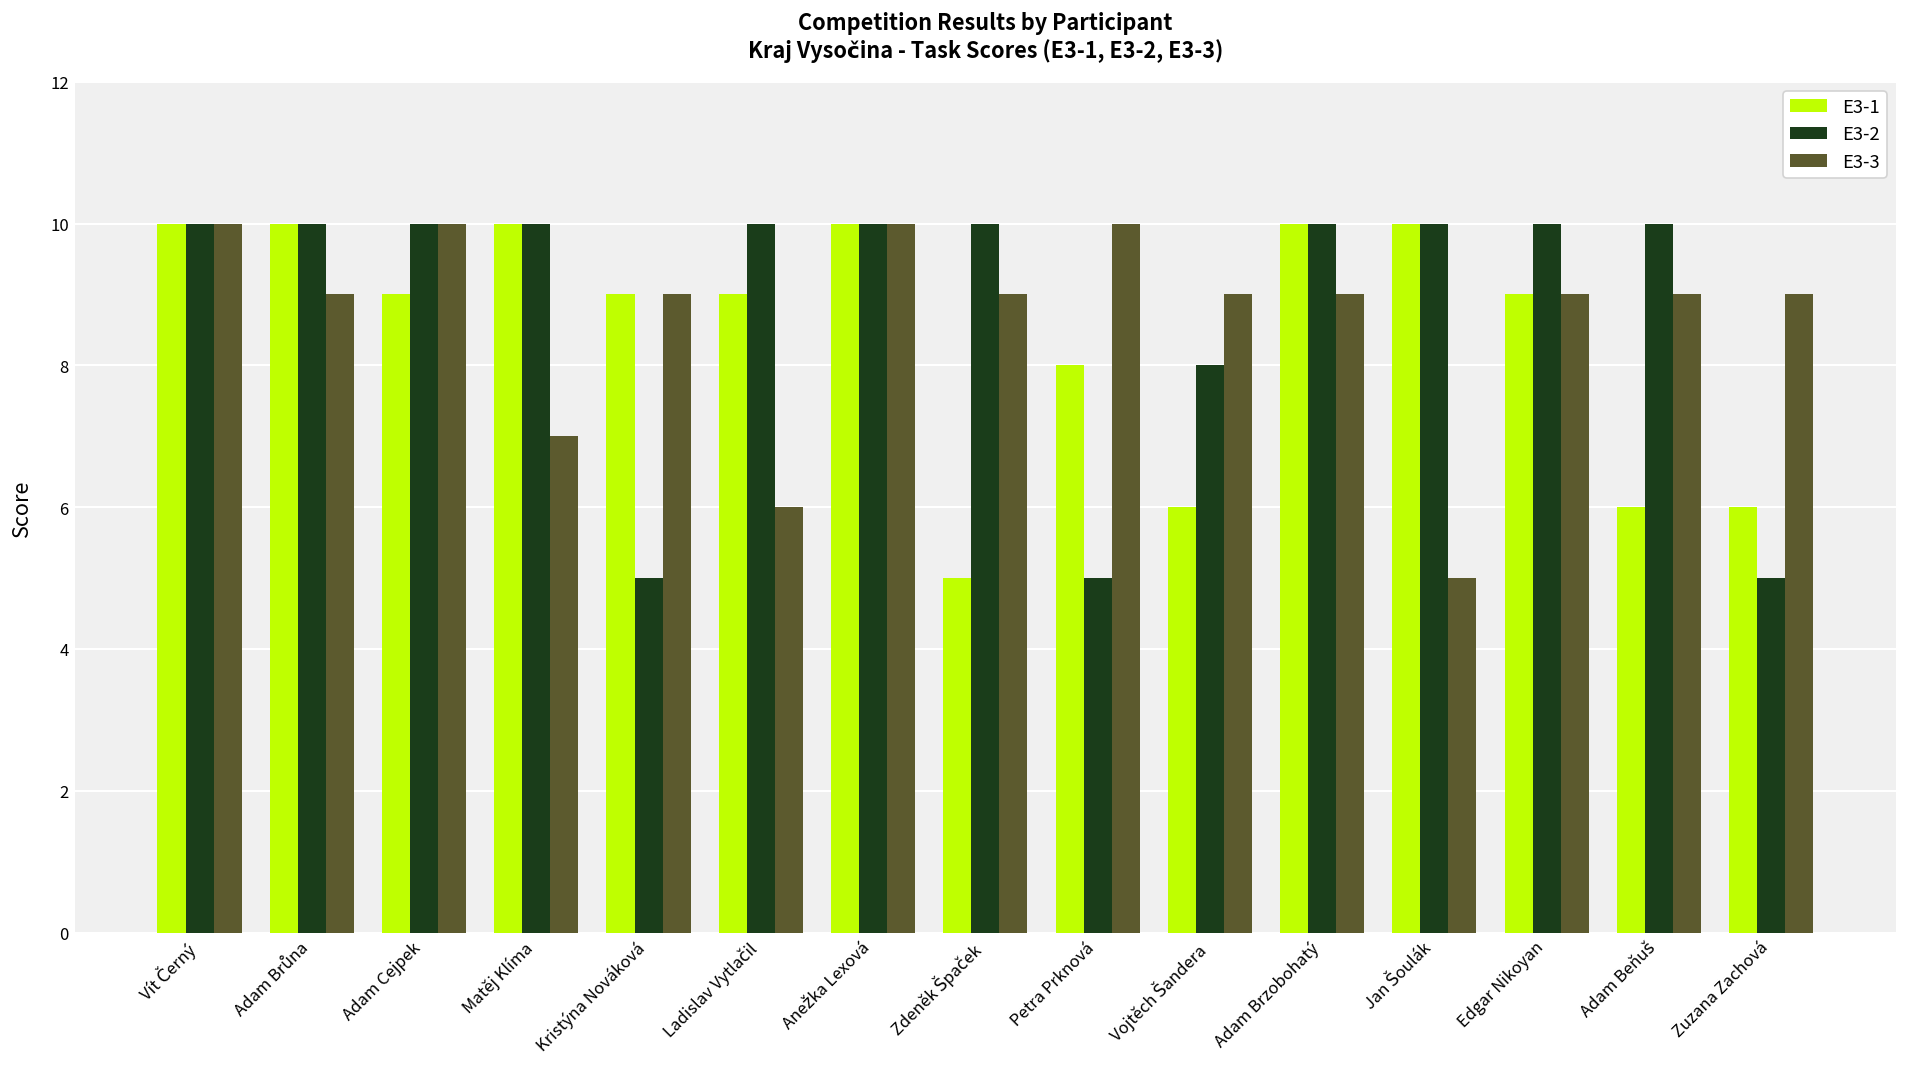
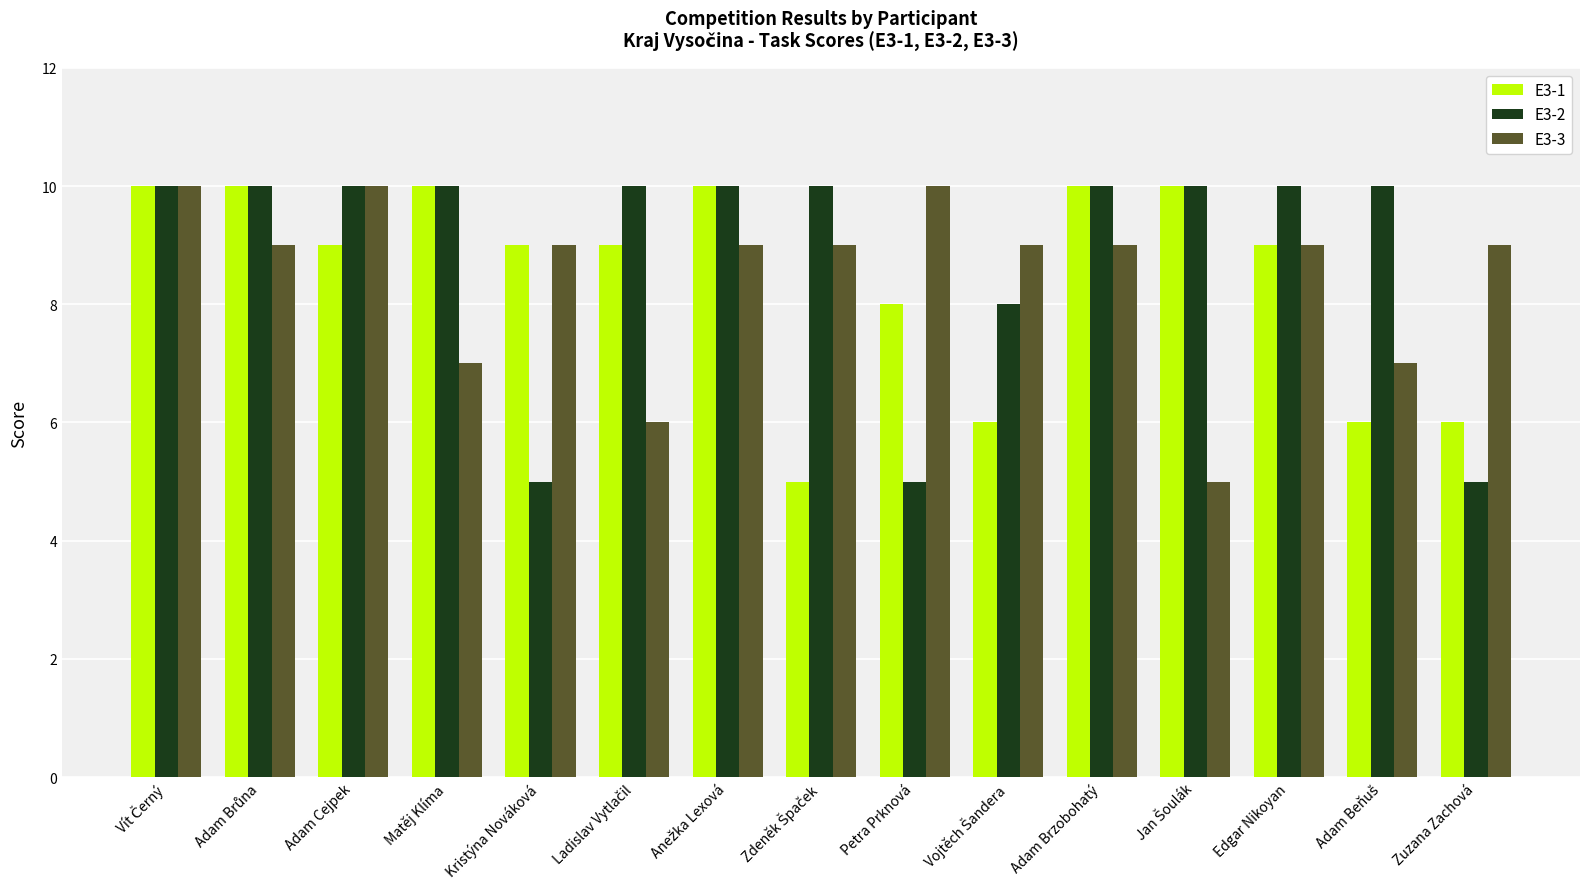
E3-3, Anežka Lexová: 10 -> 9
E3-3, Adam Beňuš: 9 -> 7
